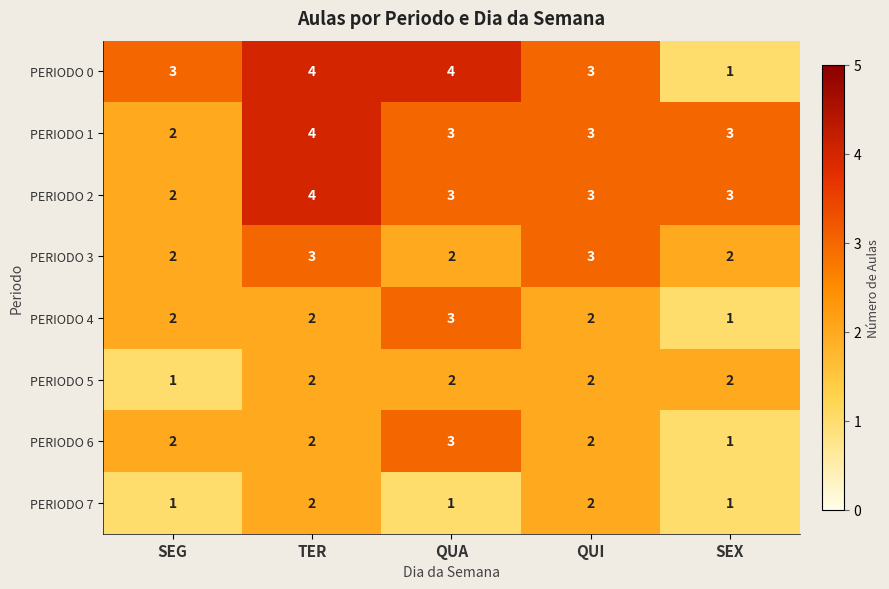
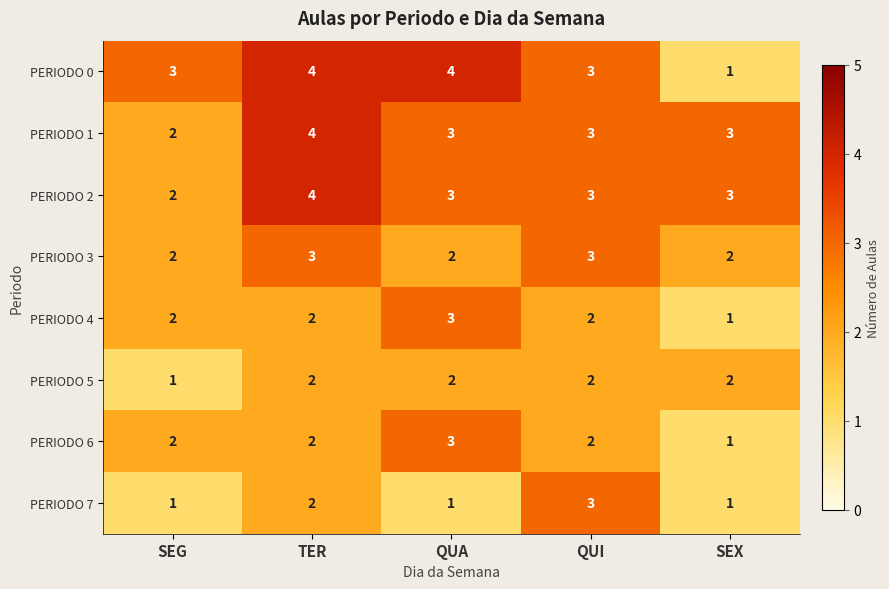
PERIODO 7, QUI: 2 -> 3
